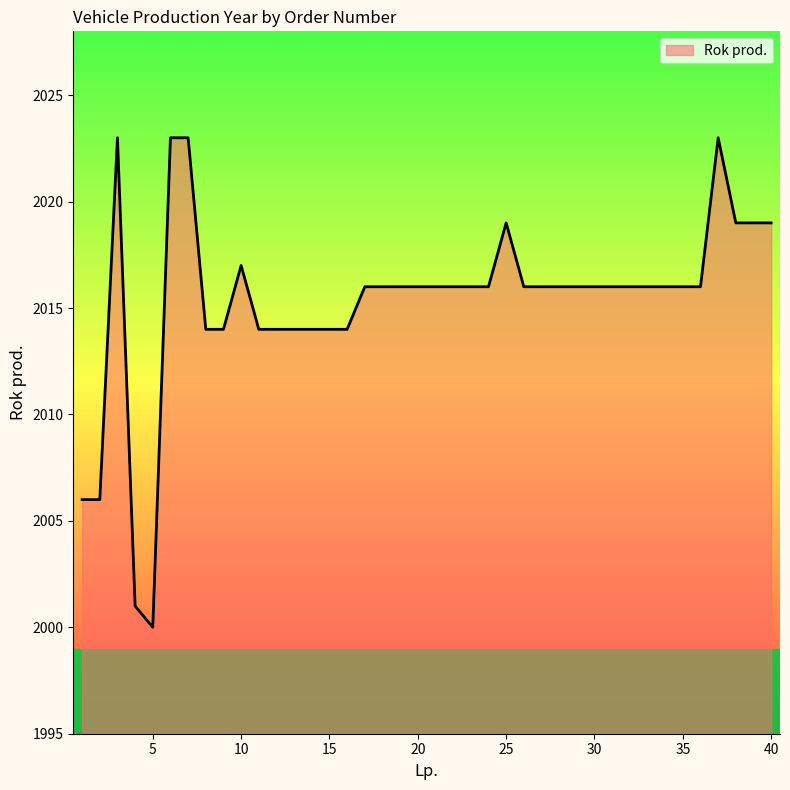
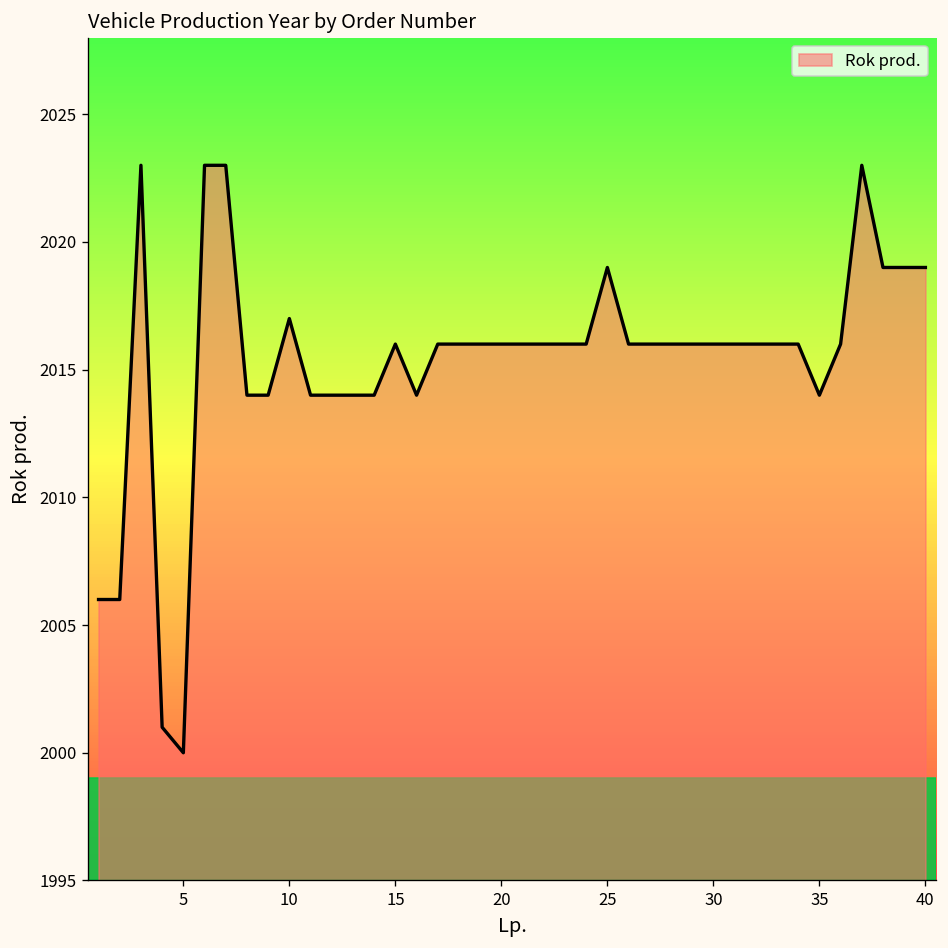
15: 2014 -> 2016
35: 2016 -> 2014
